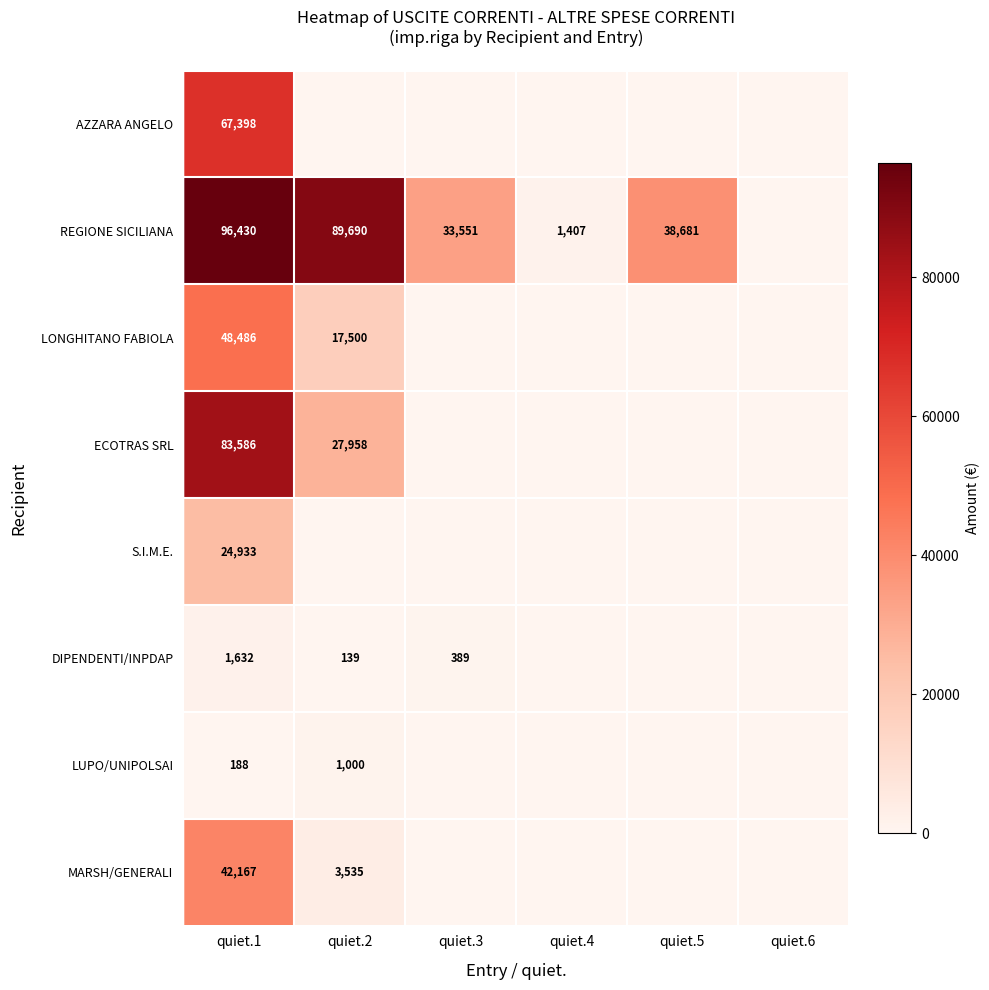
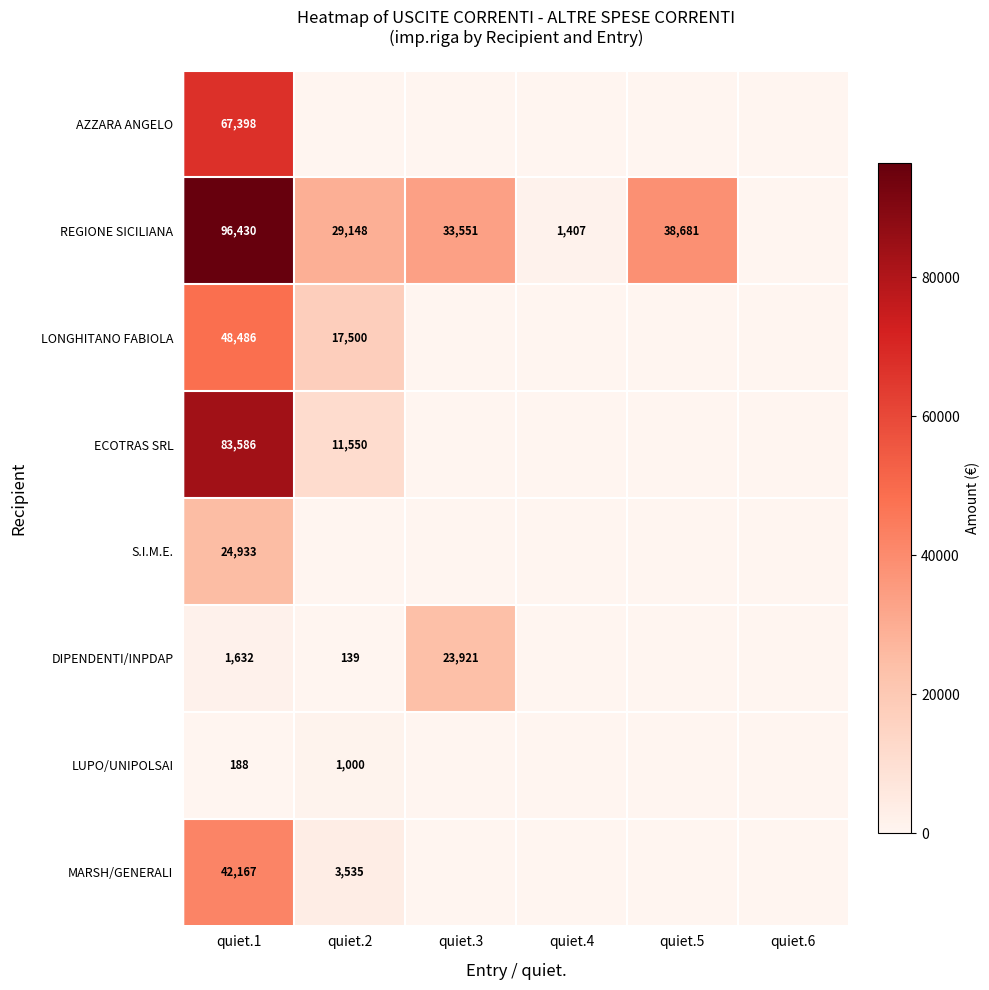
REGIONE SICILIANA, quiet.2: 89,690 -> 29,148
ECOTRAS SRL, quiet.2: 27,958 -> 11,550
DIPENDENTI/INPDAP, quiet.3: 389 -> 23,921
